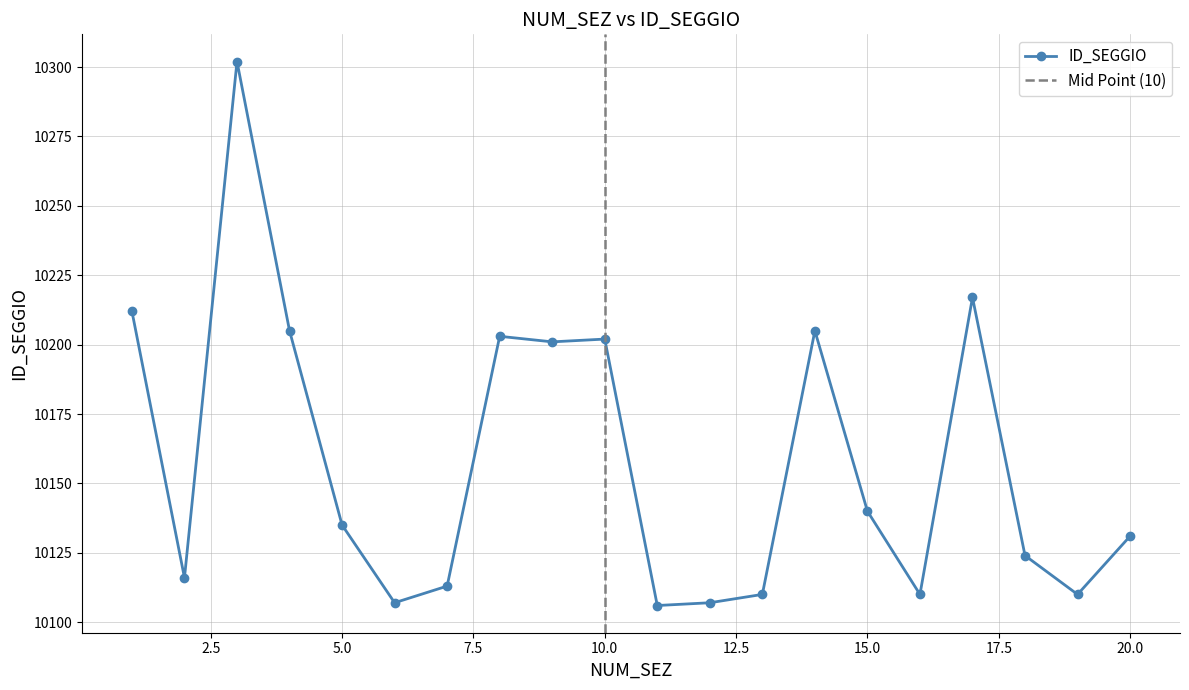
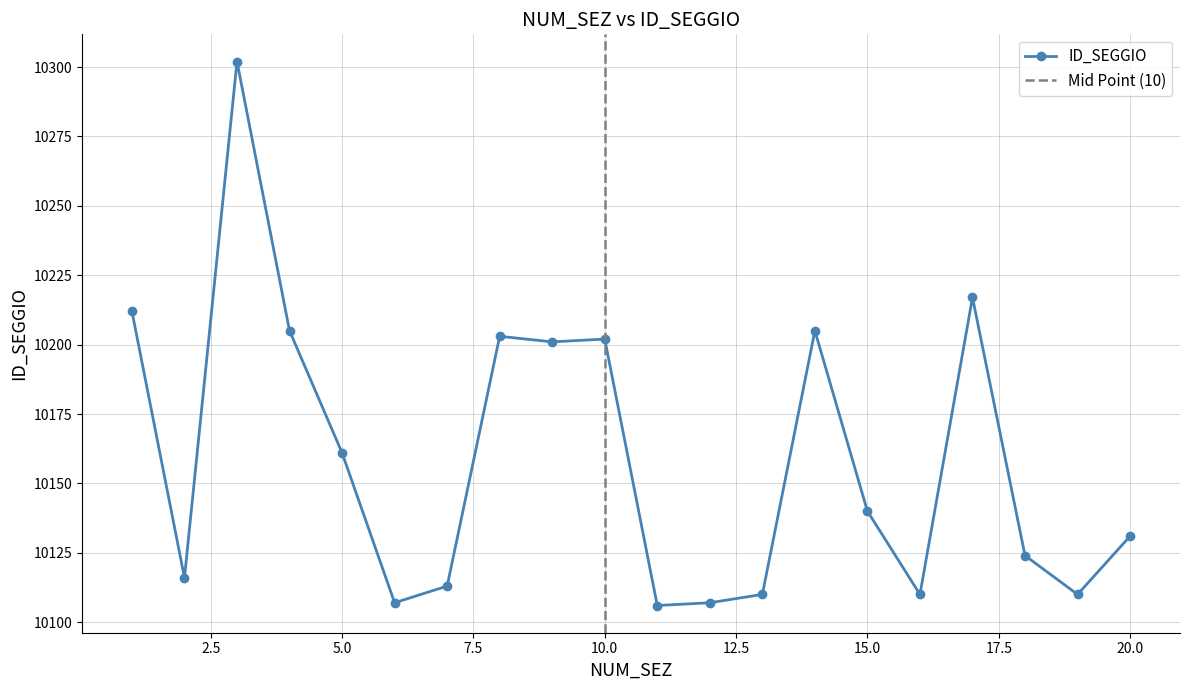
5.0: 10135 -> 10161
